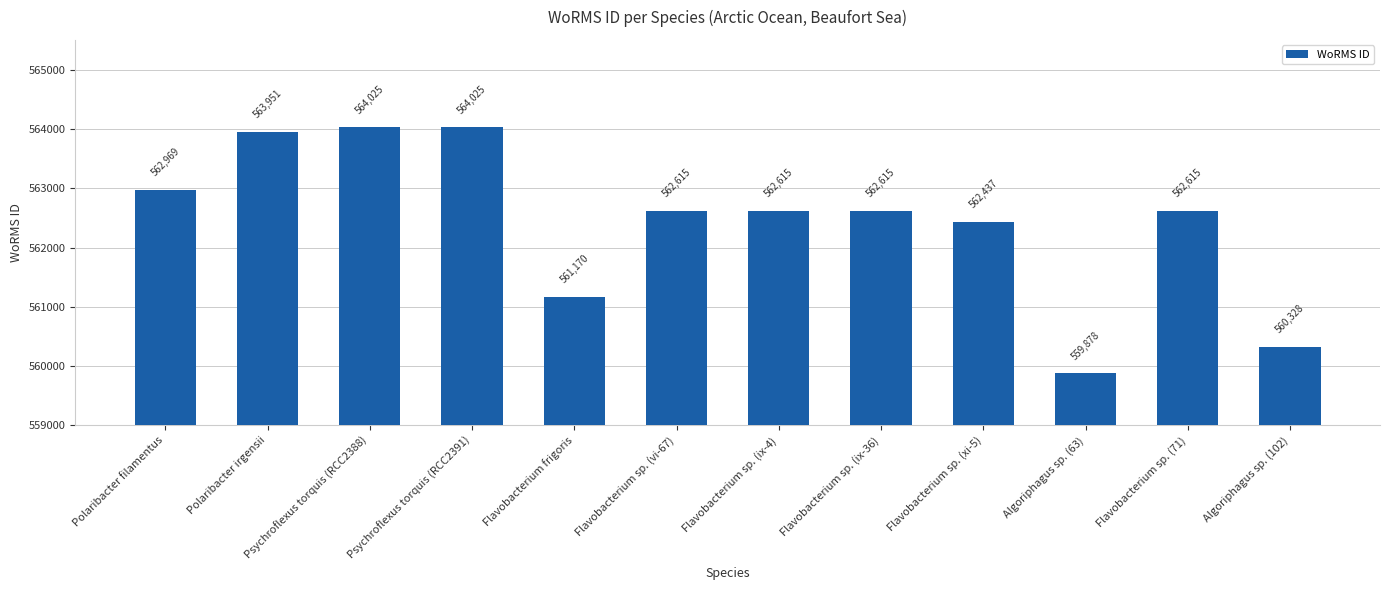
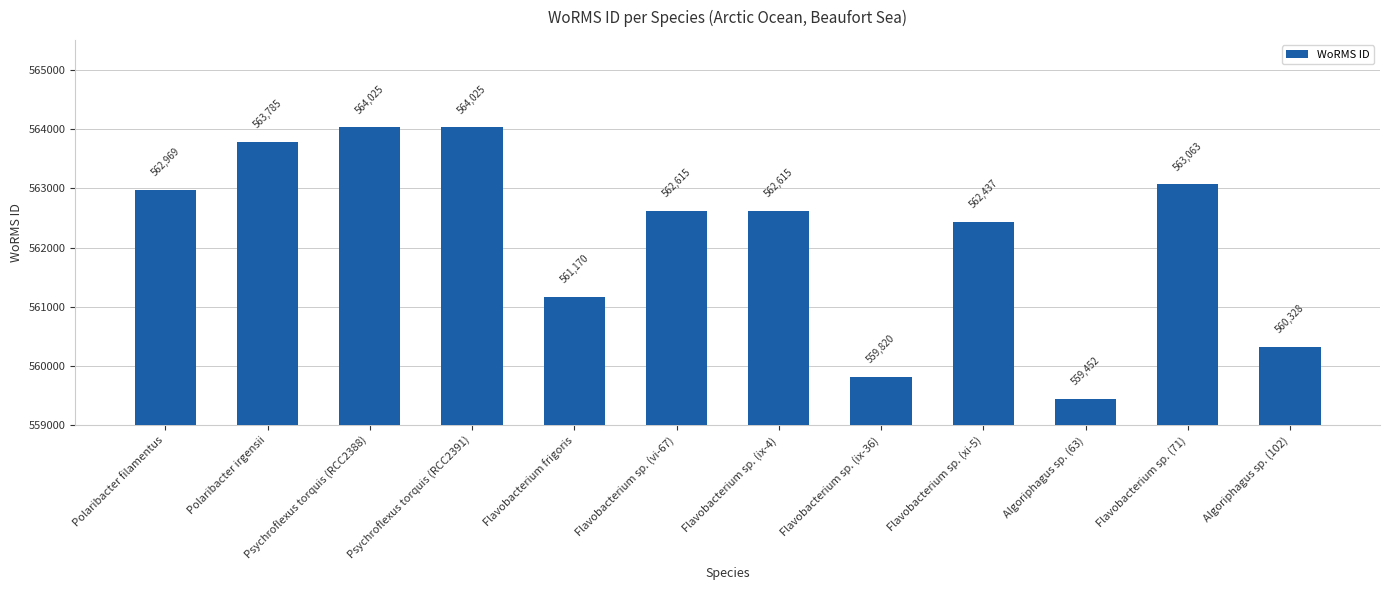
Polaribacter irgensii: 563,951 -> 563,785
Flavobacterium sp. (ix-36): 562,615 -> 559,820
Algoriphagus sp. (63): 559,878 -> 559,452
Flavobacterium sp. (71): 562,615 -> 563,063
